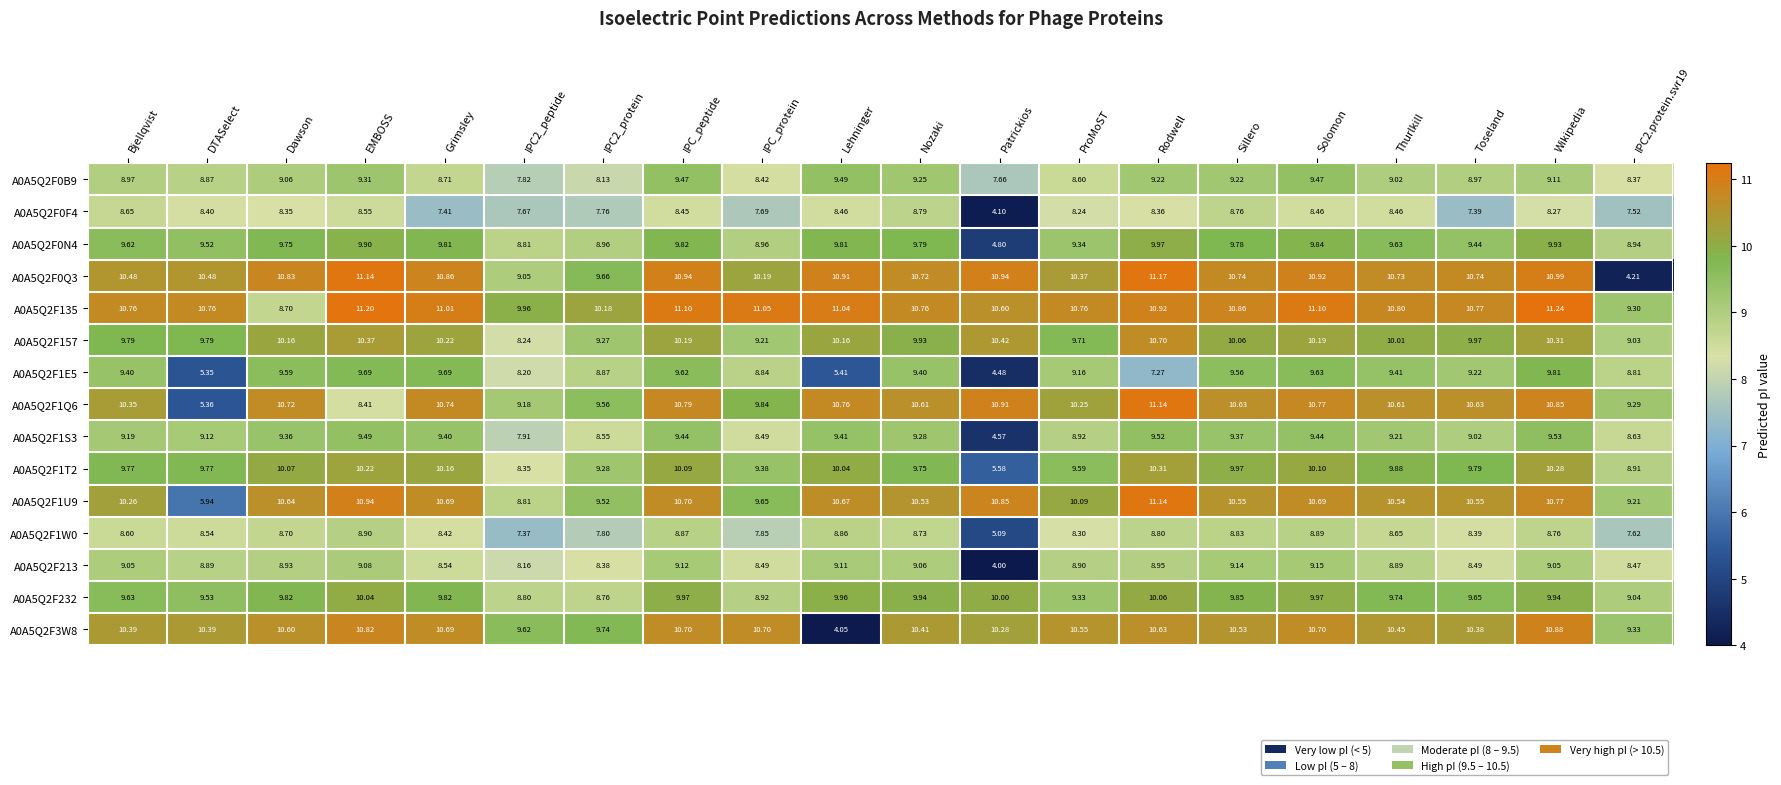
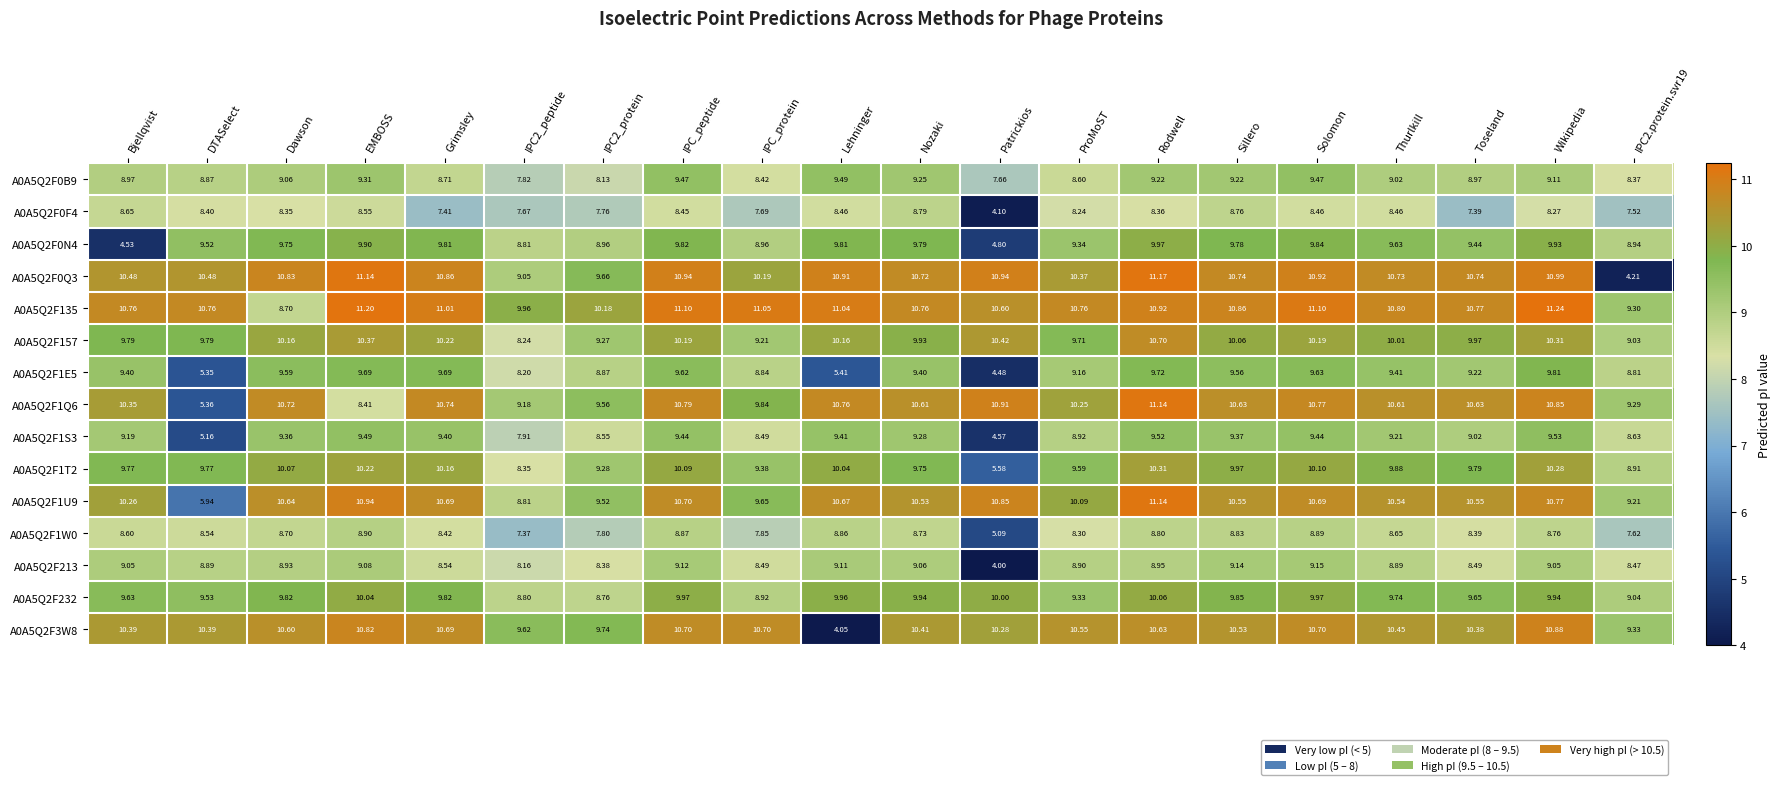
A0A5Q2F0N4, Bjellqvist: 9.62 -> 4.53
A0A5Q2F1E5, Rodwell: 7.27 -> 9.72
A0A5Q2F1S3, DTASelect: 9.12 -> 5.16
